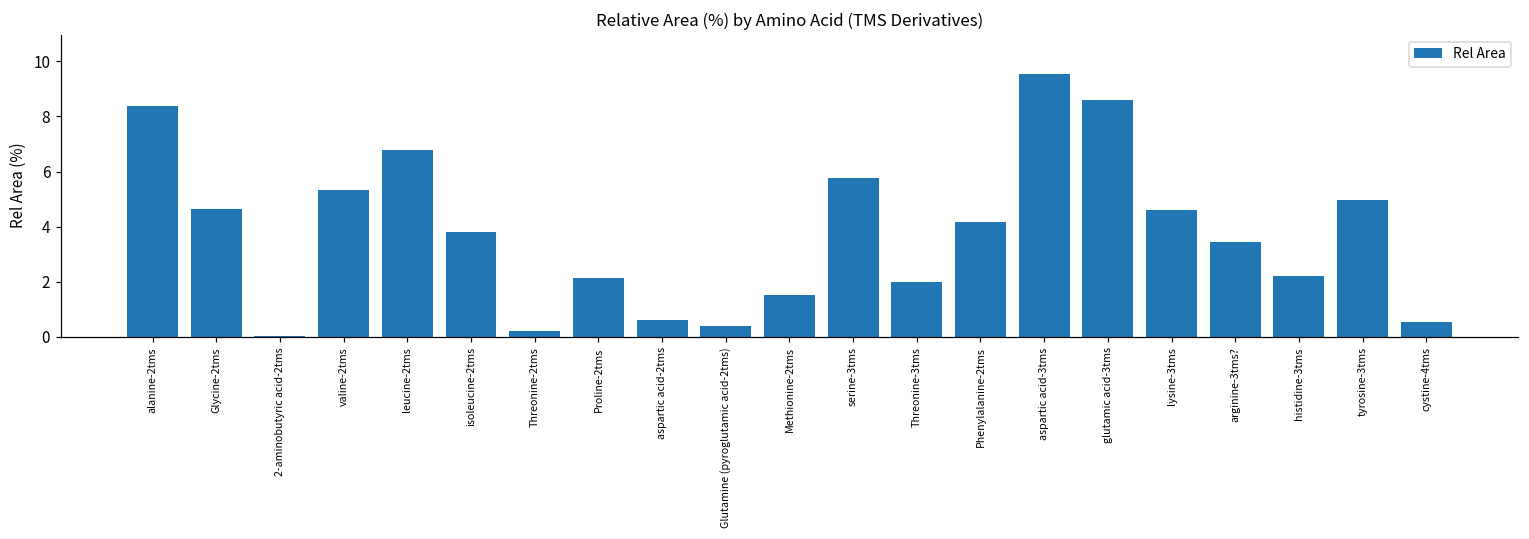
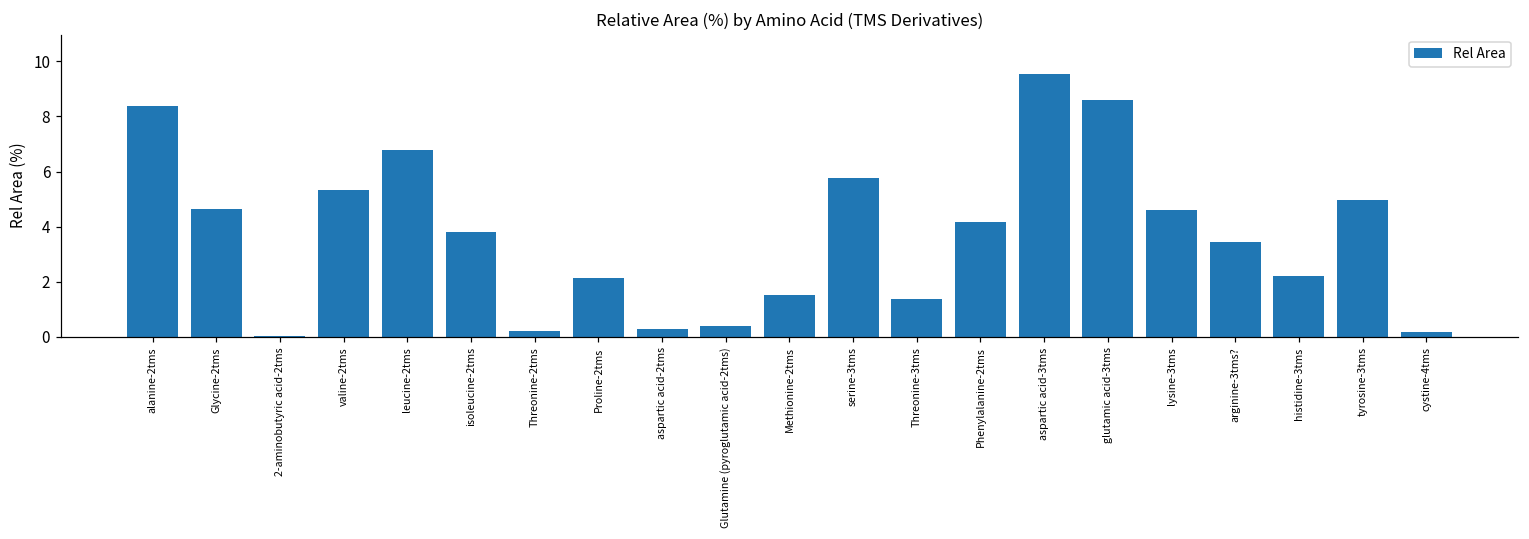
aspartic acid-2tms: 0.6 -> 0.3
Threonine-3tms: 2.0 -> 1.4
cystine-4tms: 0.5 -> 0.2
